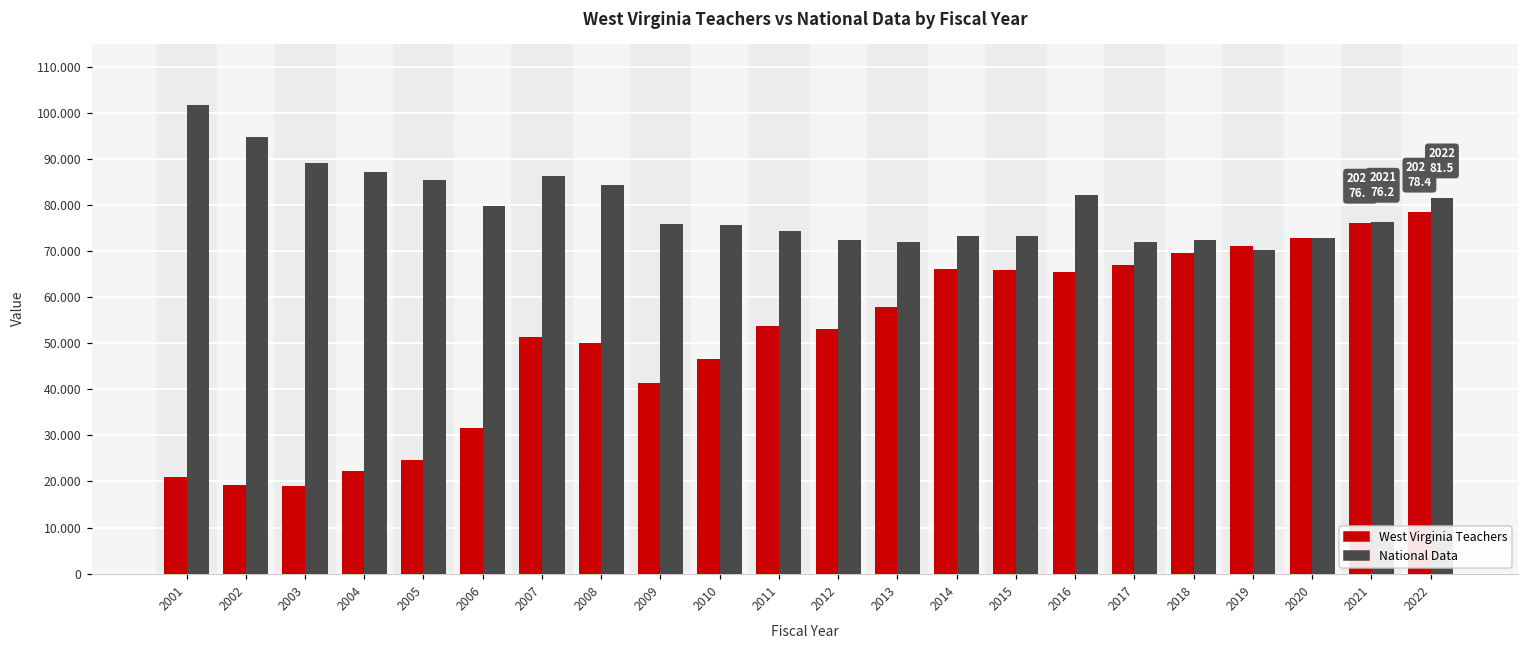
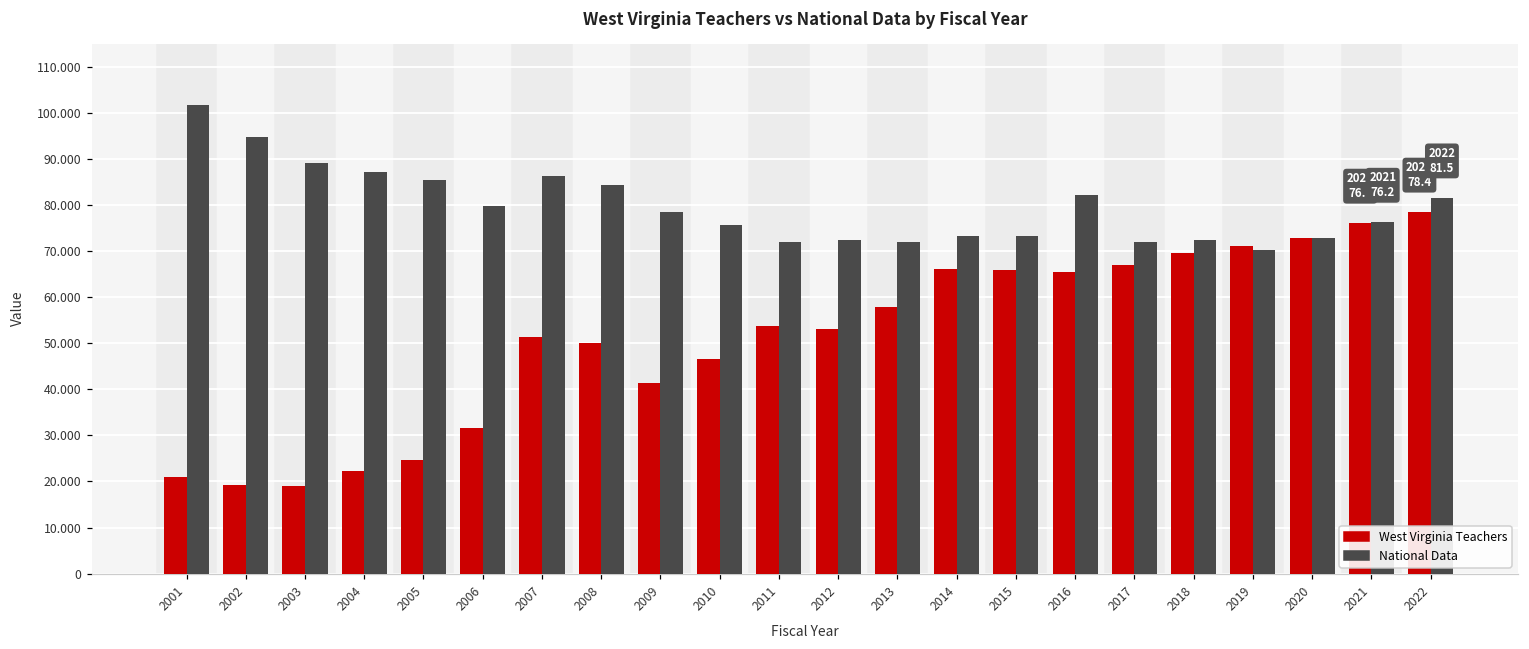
National Data, 2009: 76 -> 78
National Data, 2011: 74 -> 72
